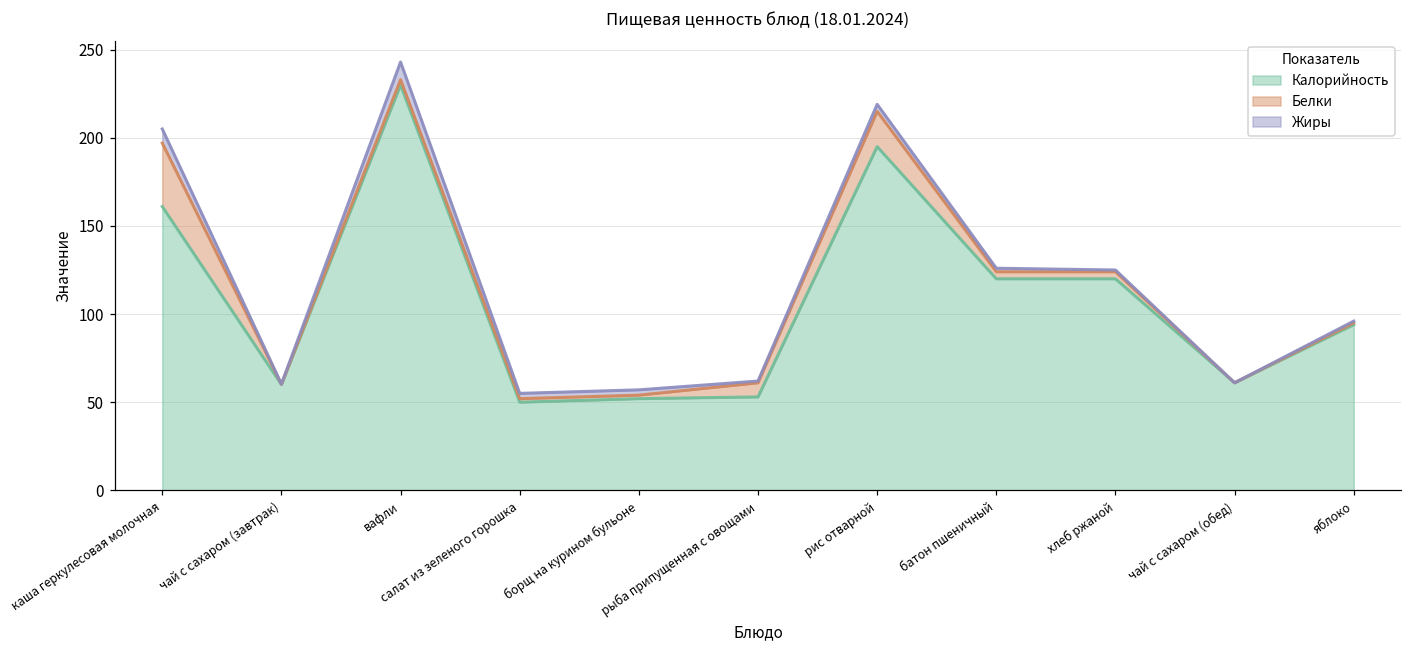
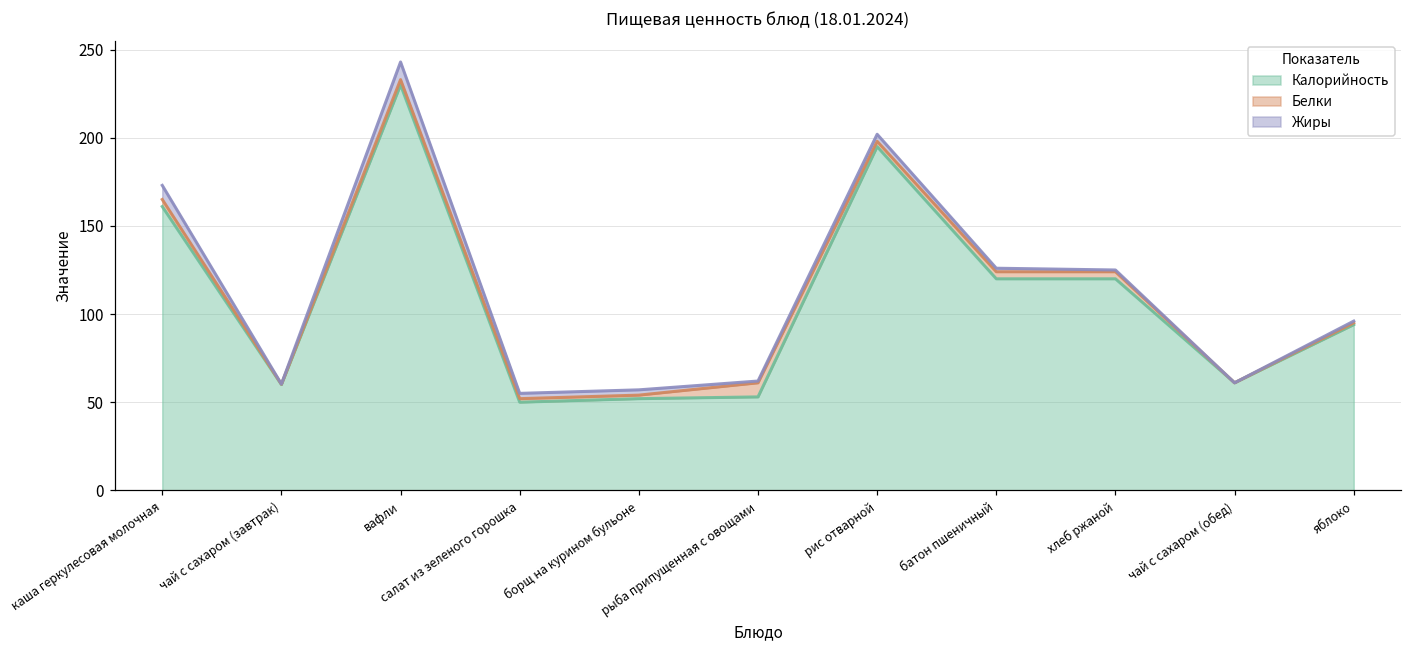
Белки, каша геркулесовая молочная: 36 -> 4
Белки, рис отварной: 20 -> 3
